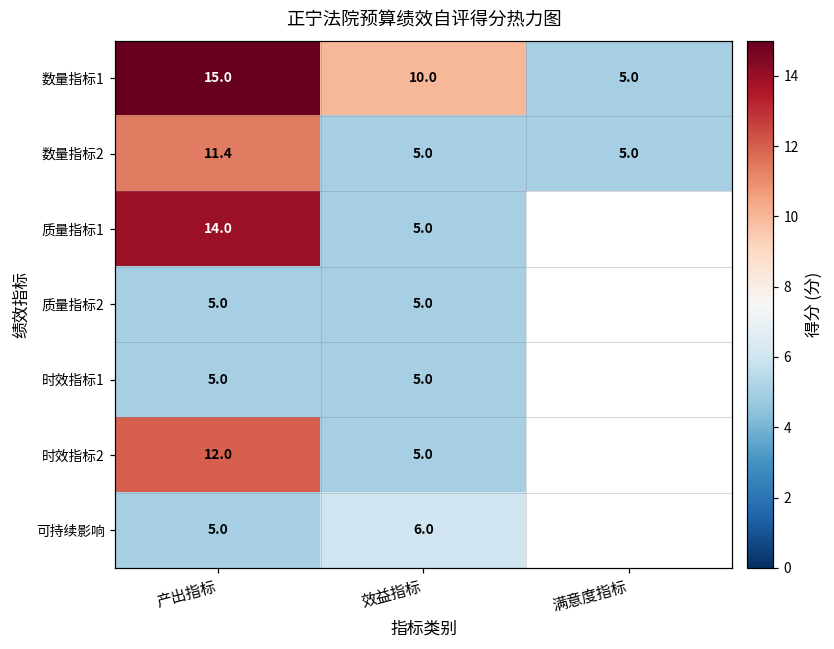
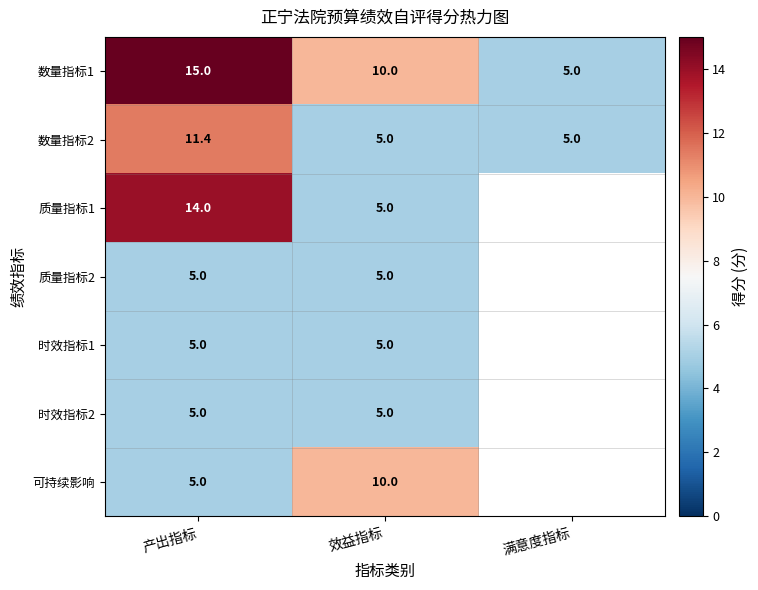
时效指标2, 产出指标: 12.0 -> 5.0
可持续影响, 效益指标: 6.0 -> 10.0
